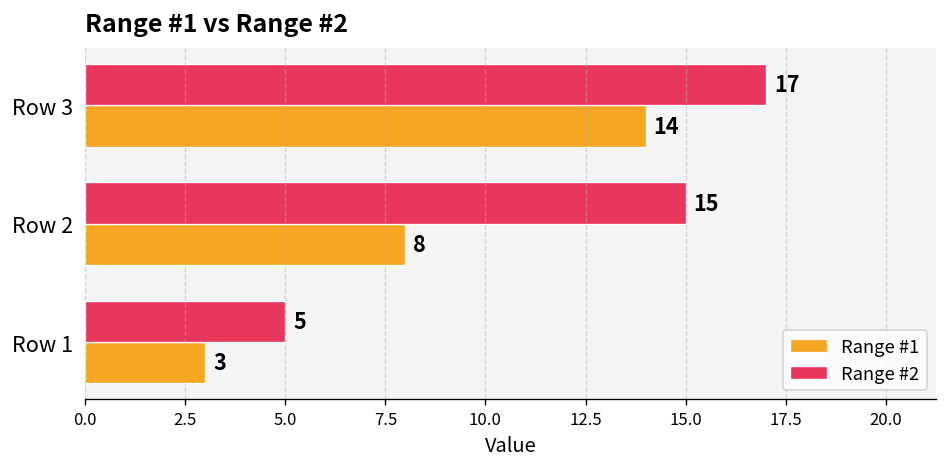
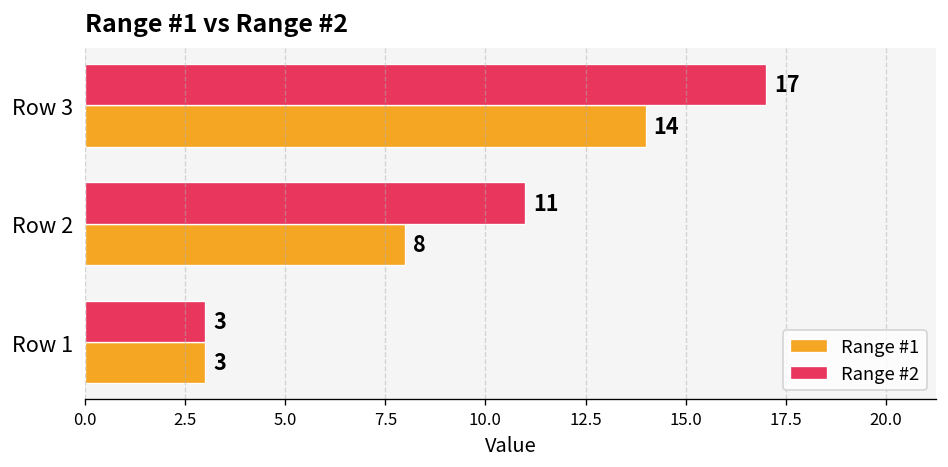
Range #2, Row 2: 15 -> 11
Range #2, Row 1: 5 -> 3
